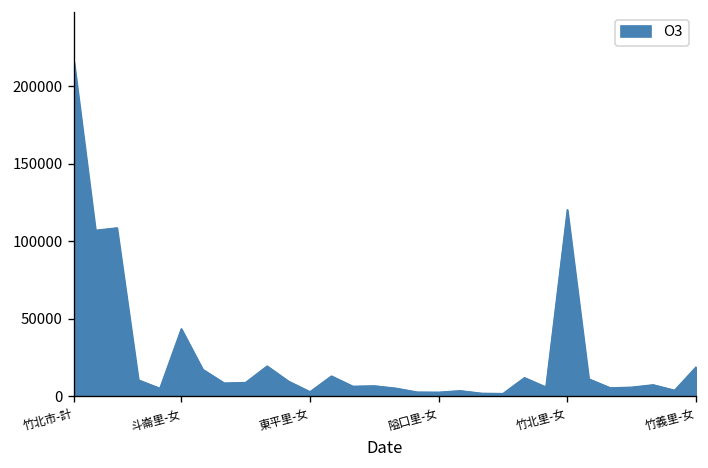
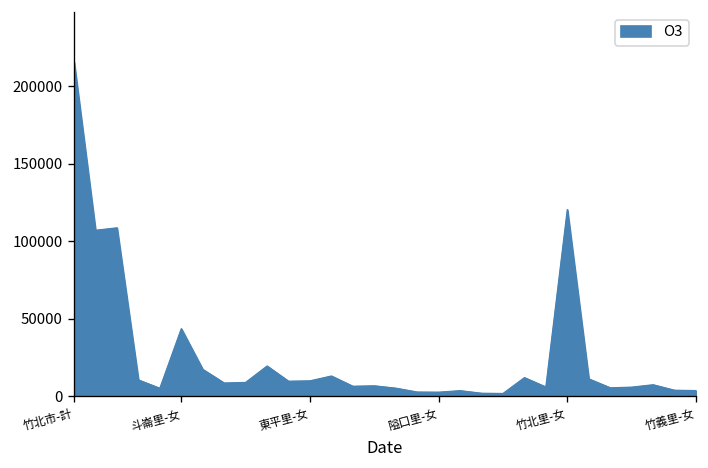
東平里-女: 3000 -> 10000
竹義里-女: 19000 -> 4000
